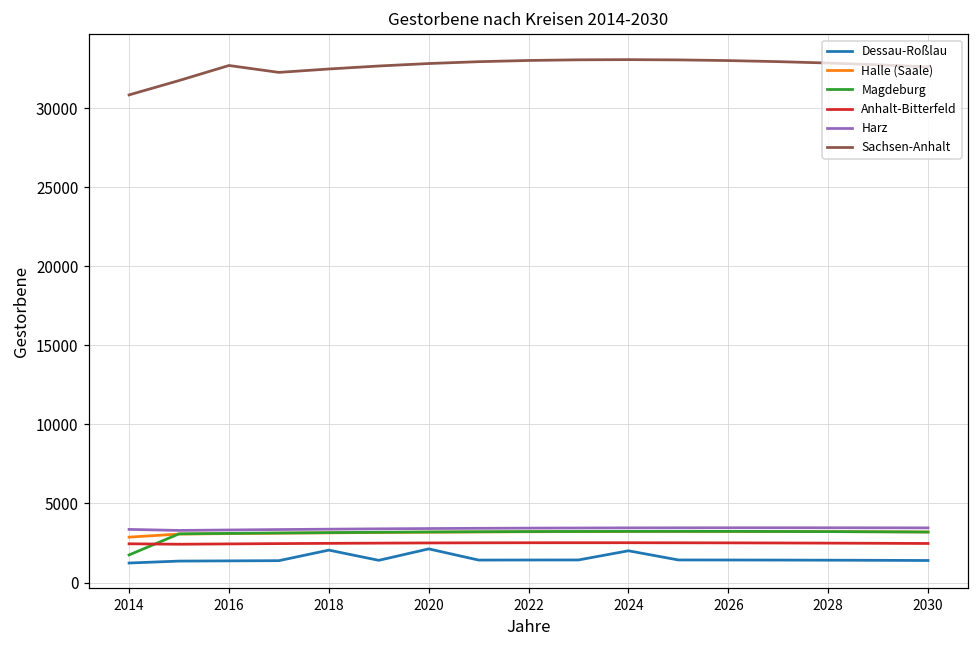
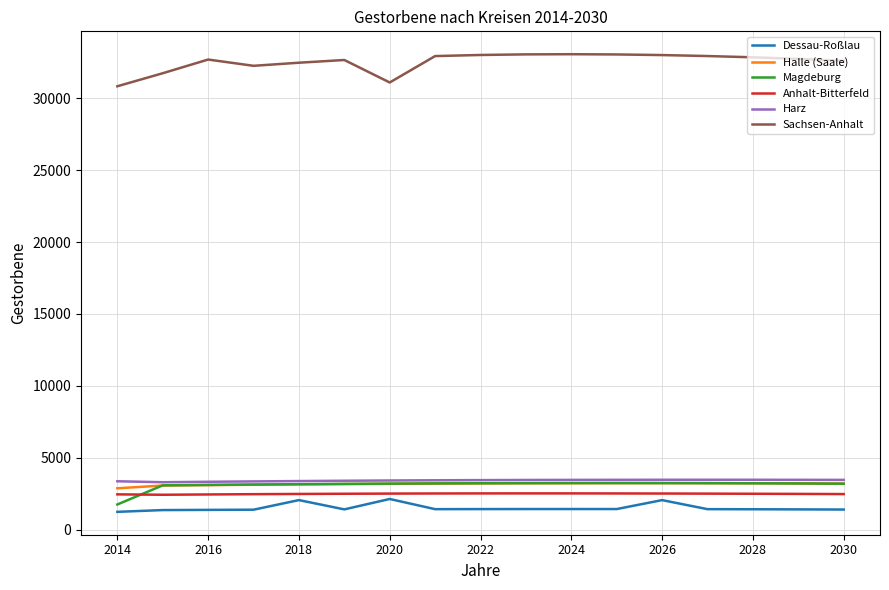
Sachsen-Anhalt, 2020: 32800 -> 31100
Dessau-Roßlau, 2024: 2000 -> 1400
Dessau-Roßlau, 2026: 1400 -> 2100
